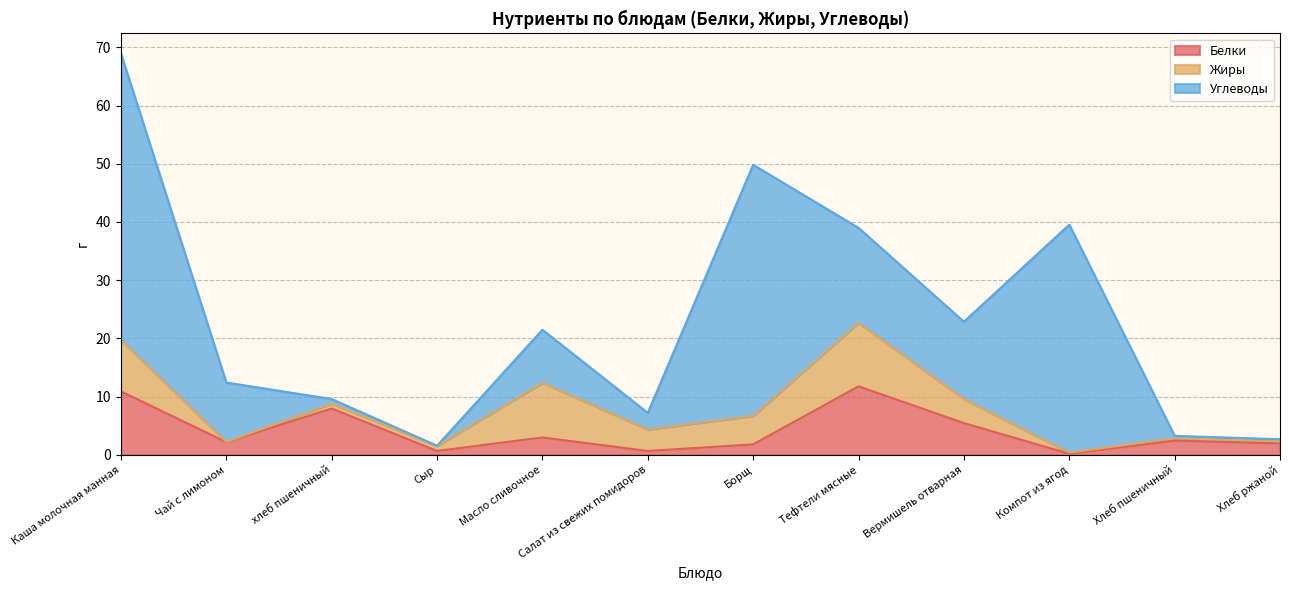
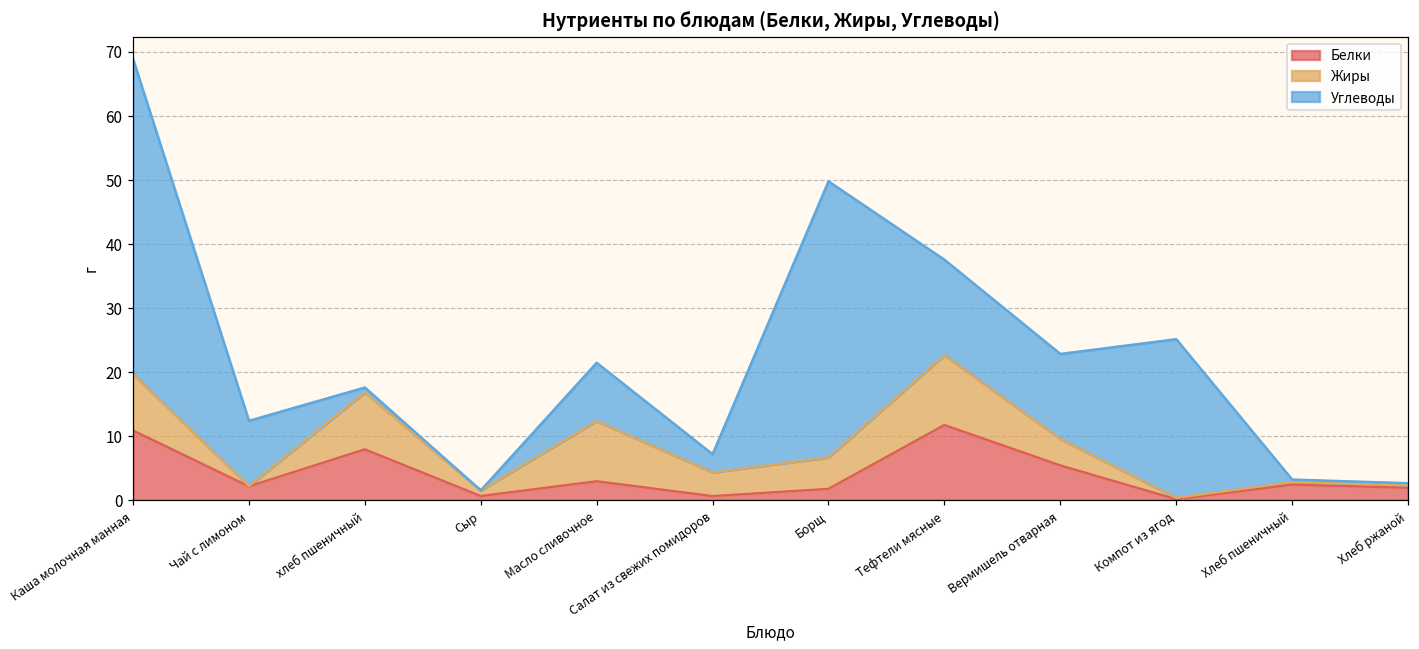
Жиры, хлеб пшеничный: 1 -> 9
Углеводы, Тефтели мясные: 16 -> 15
Углеводы, Компот из ягод: 39 -> 25
